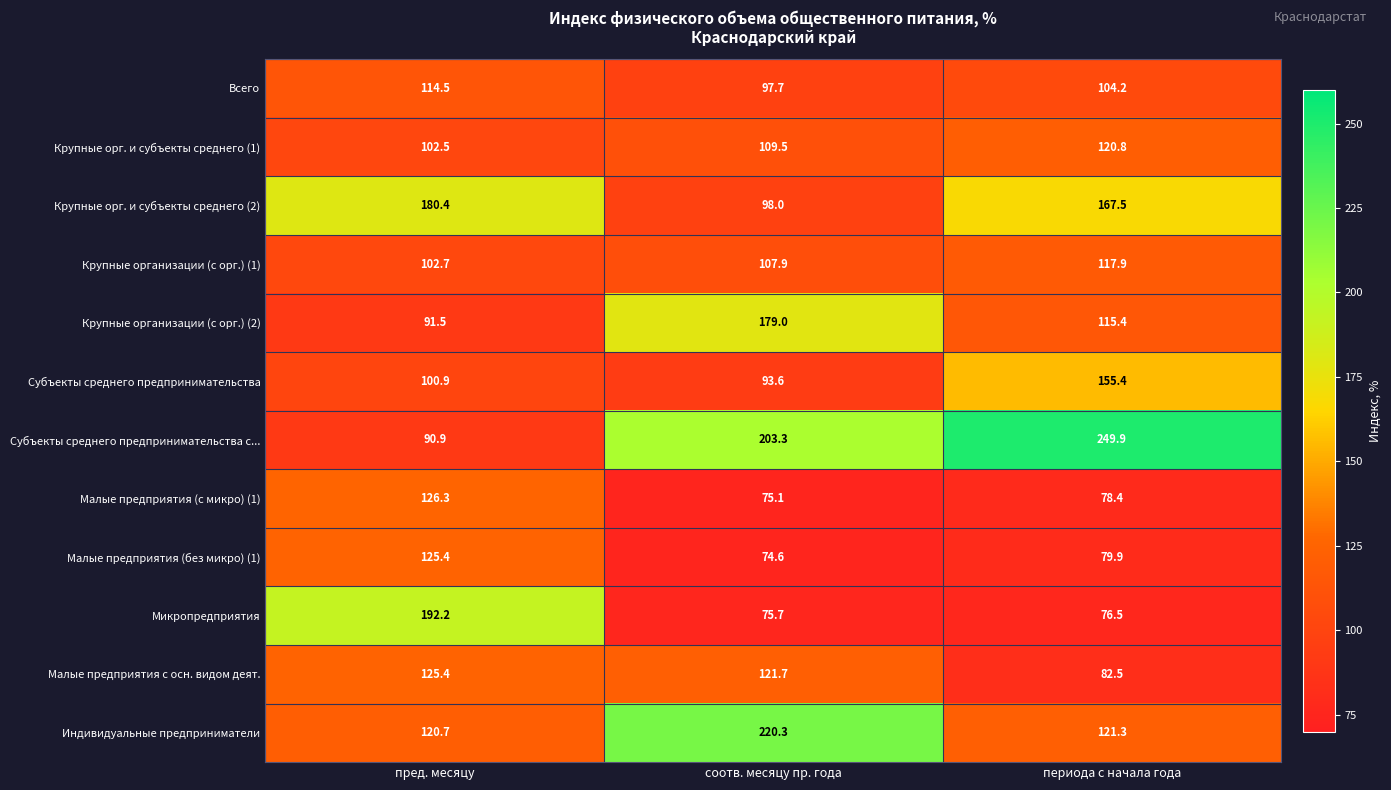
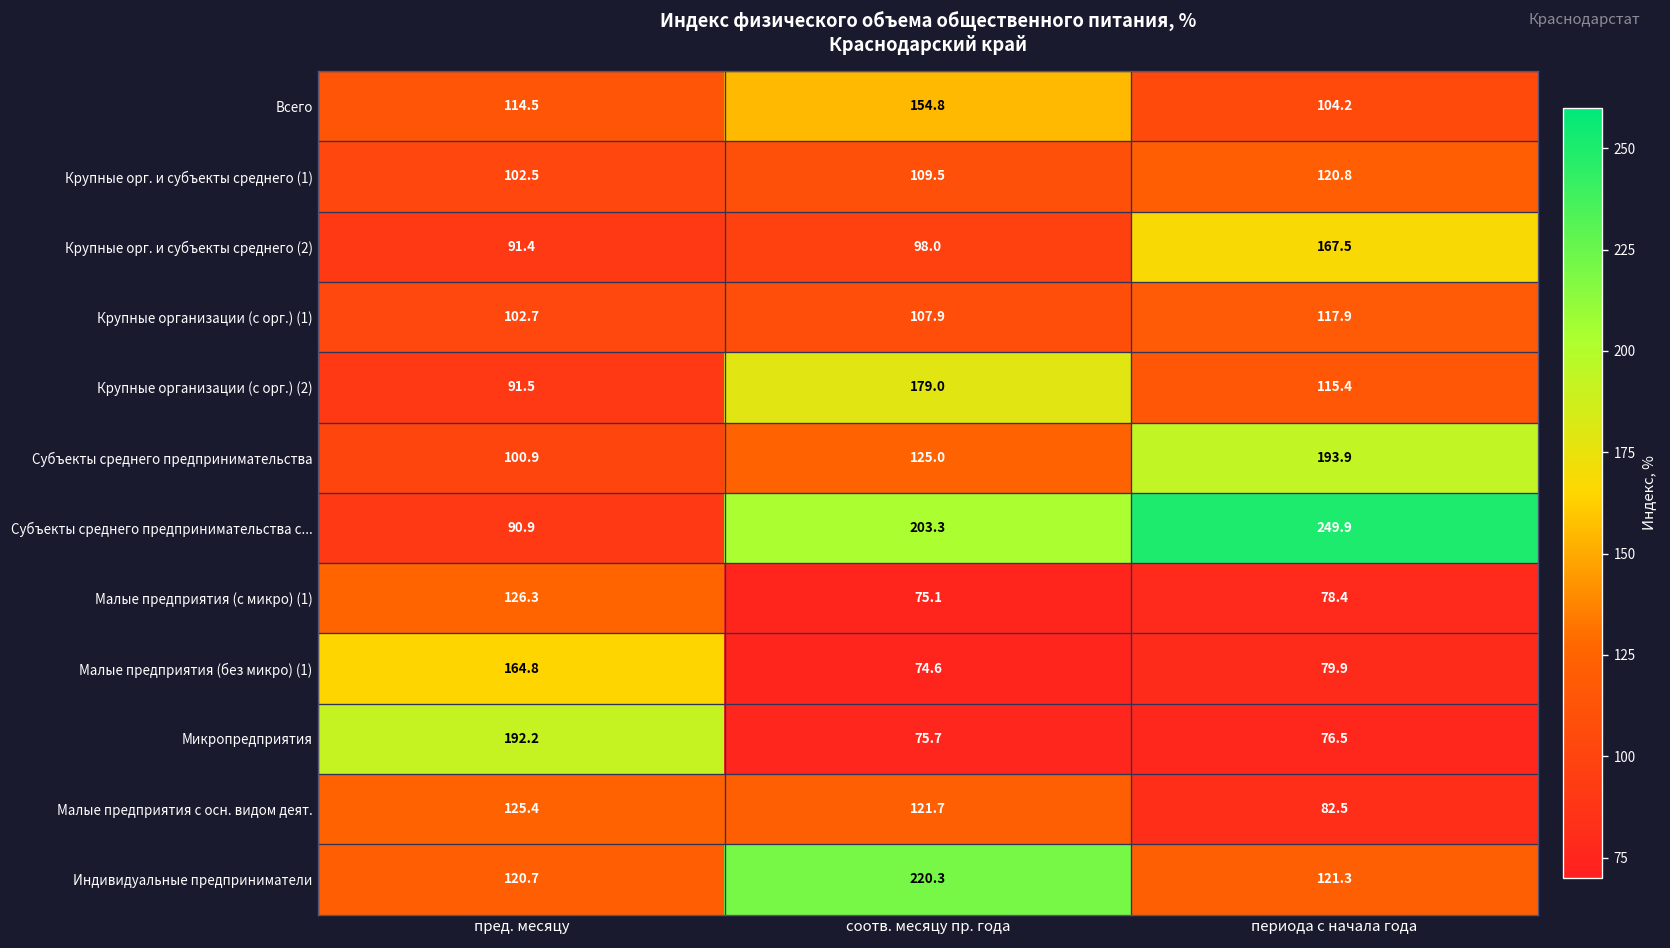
Всего, соотв. месяцу пр. года: 97.7 -> 154.8
Крупные орг. и субъекты среднего (2), пред. месяцу: 180.4 -> 91.4
Субъекты среднего предпринимательства, соотв. месяцу пр. года: 93.6 -> 125.0
Субъекты среднего предпринимательства, периода с начала года: 155.4 -> 193.9
Малые предприятия (без микро) (1), пред. месяцу: 125.4 -> 164.8
